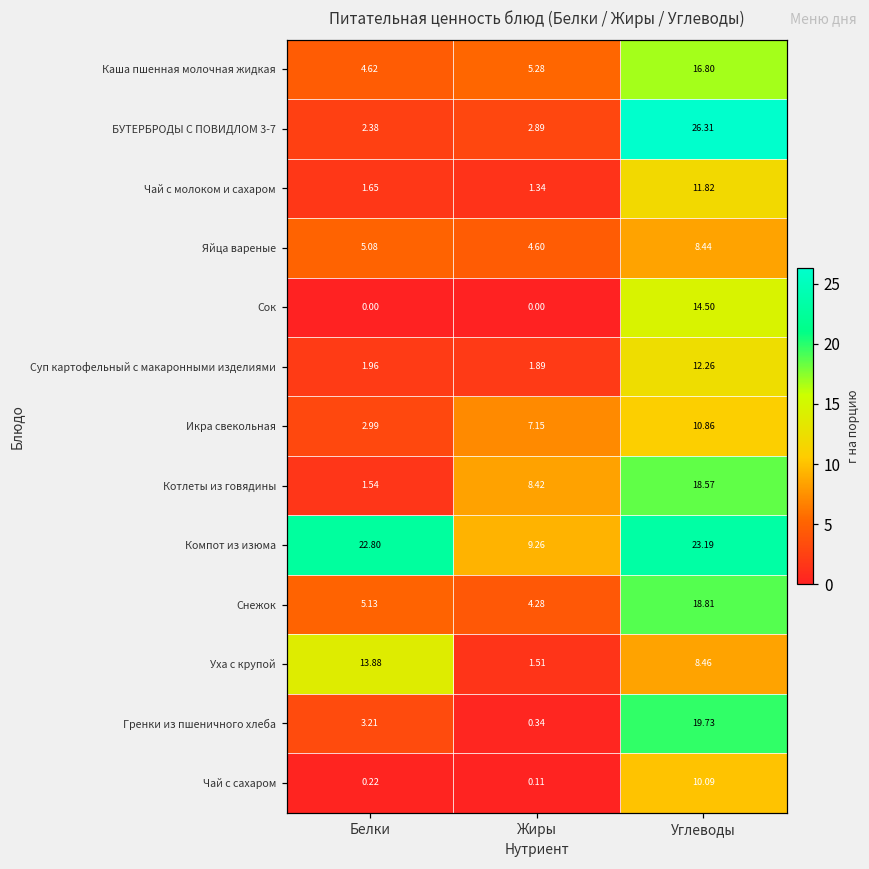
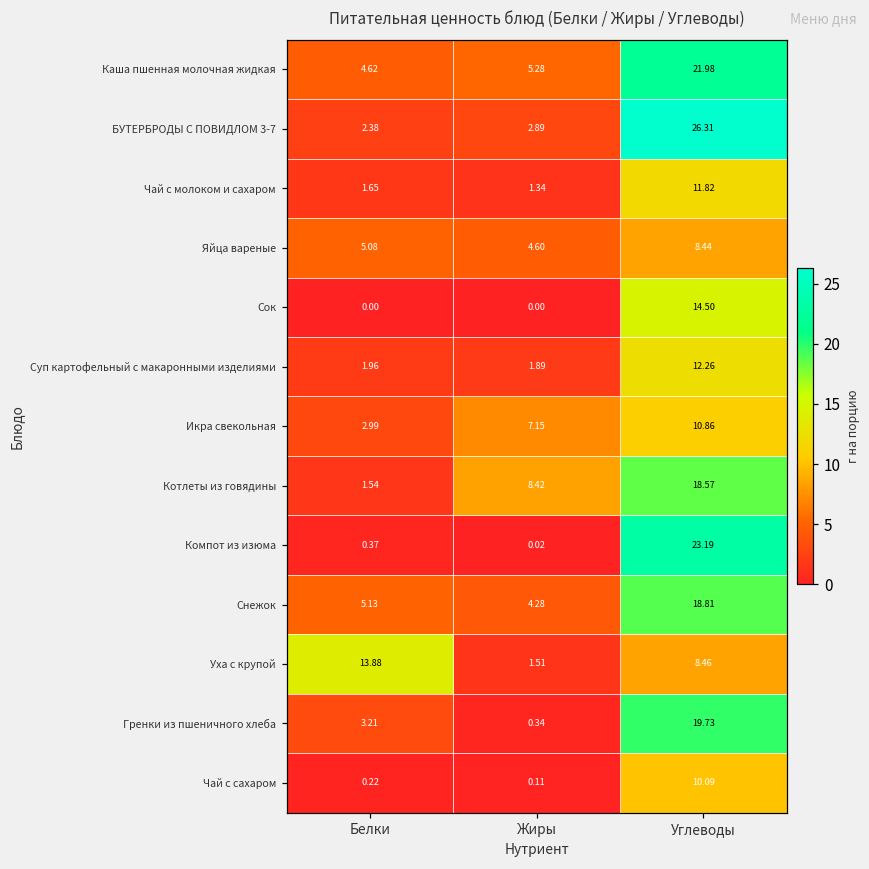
Каша пшенная молочная жидкая, Углеводы: 16.80 -> 21.98
Компот из изюма, Белки: 22.80 -> 0.37
Компот из изюма, Жиры: 9.26 -> 0.02
